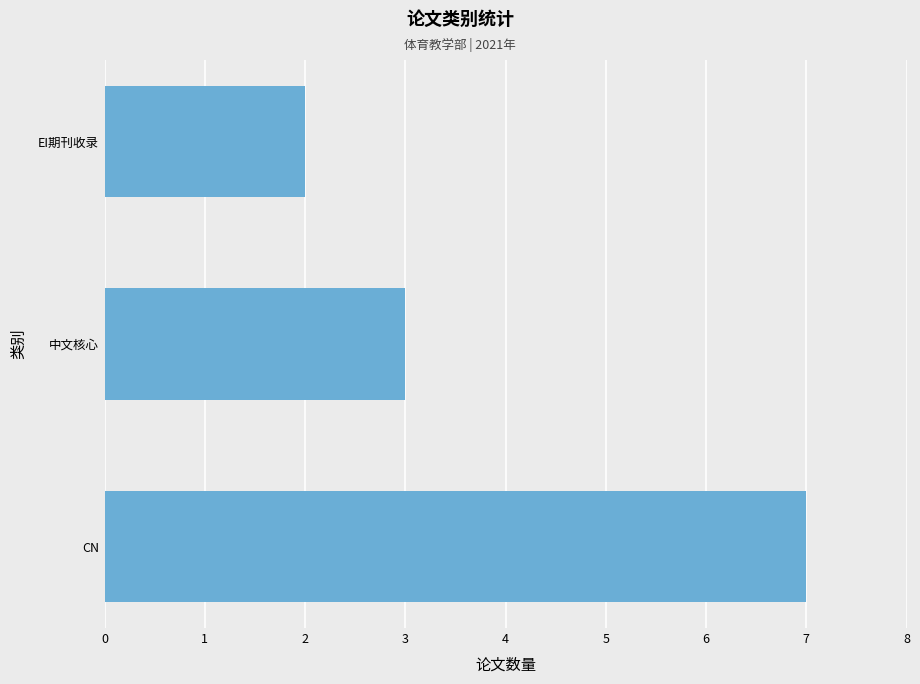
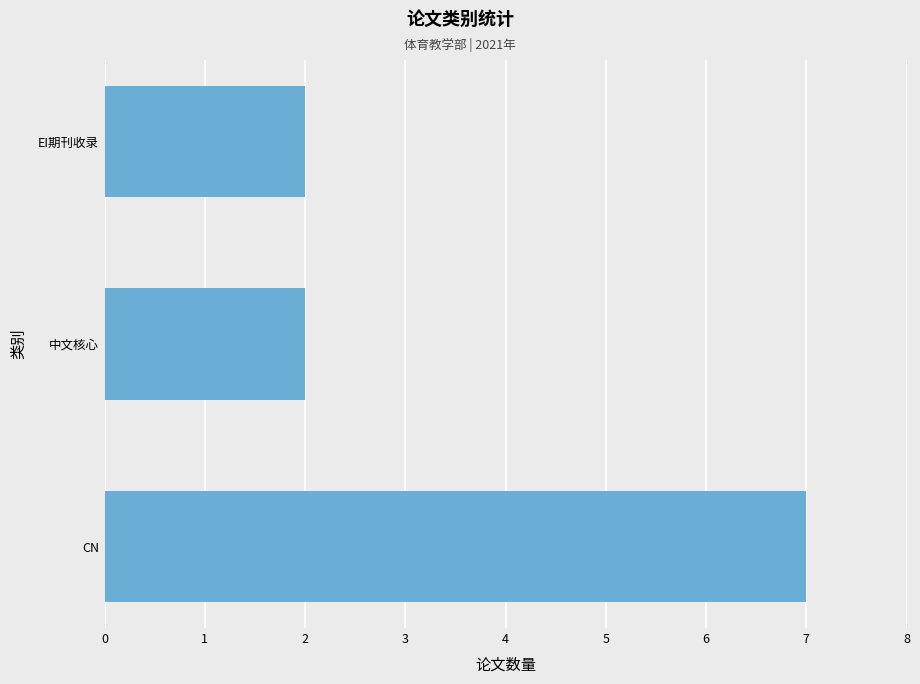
中文核心: 3 -> 2
